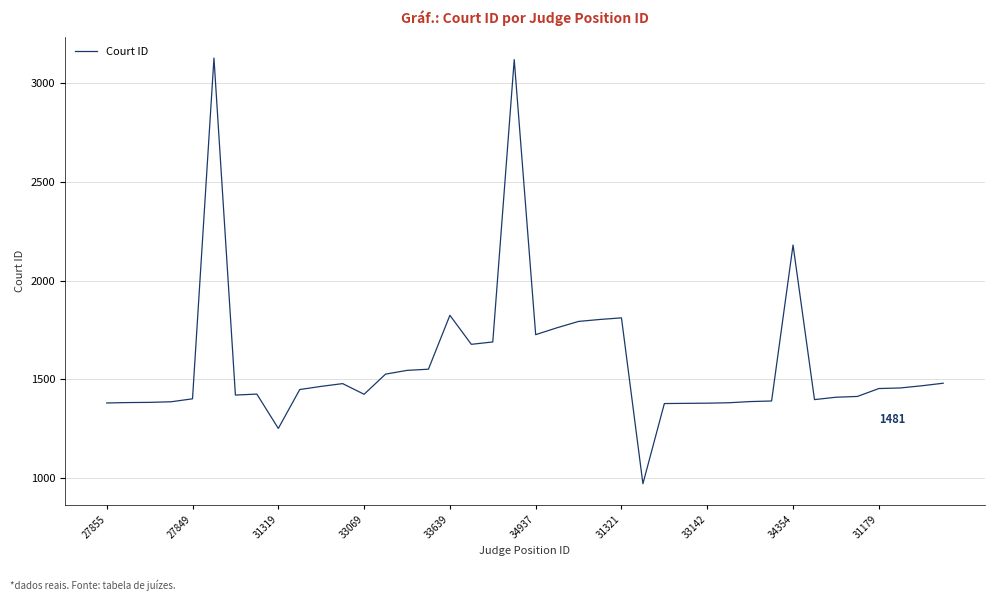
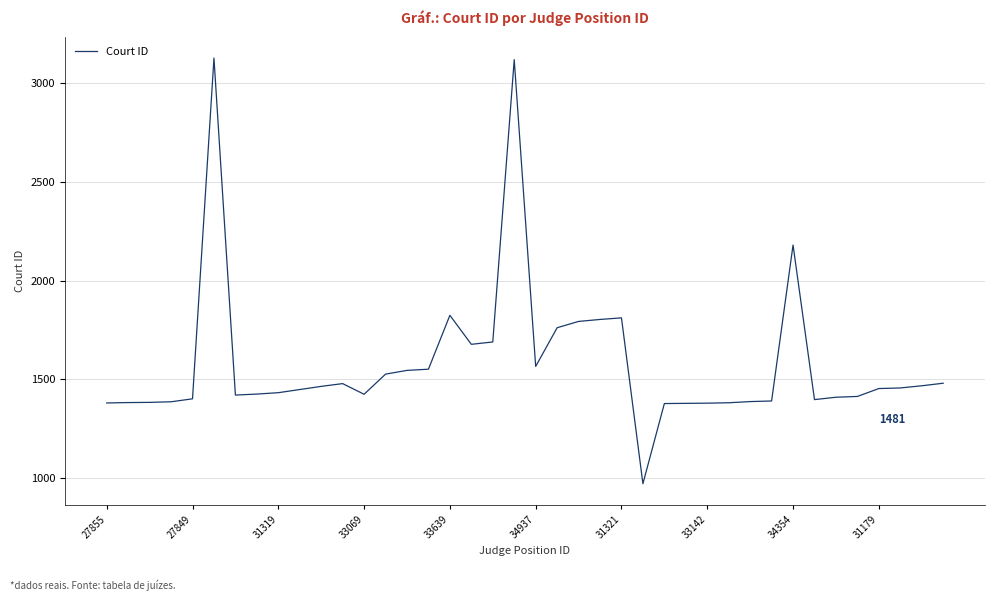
31319: 1250 -> 1430
34937: 1730 -> 1570
